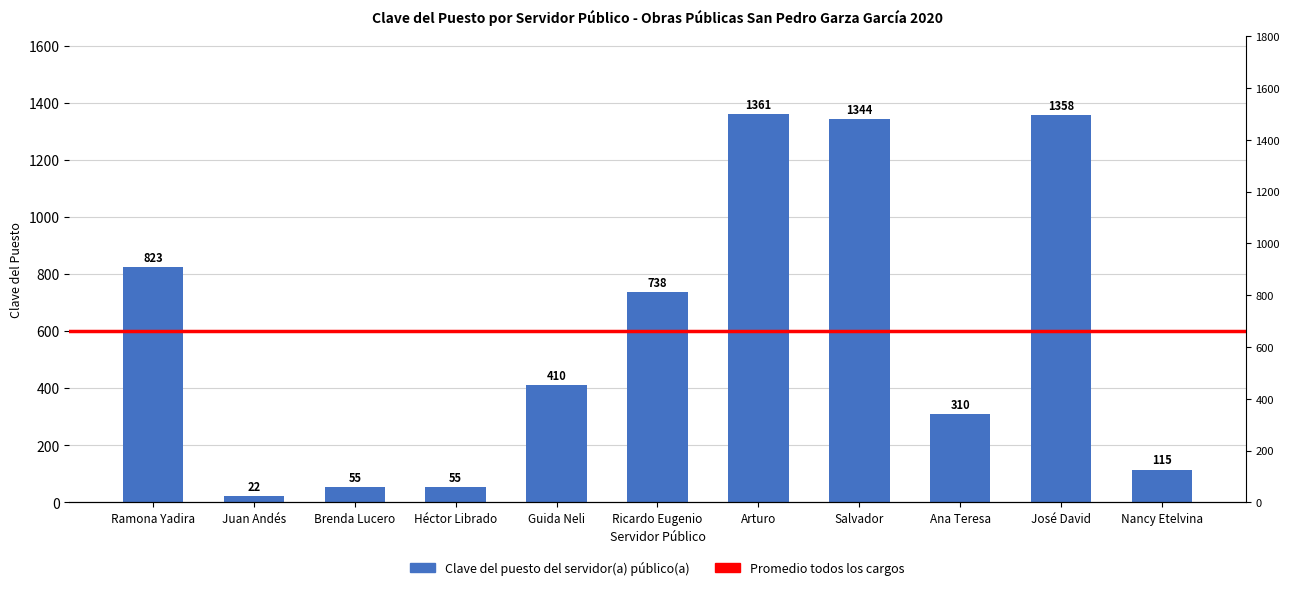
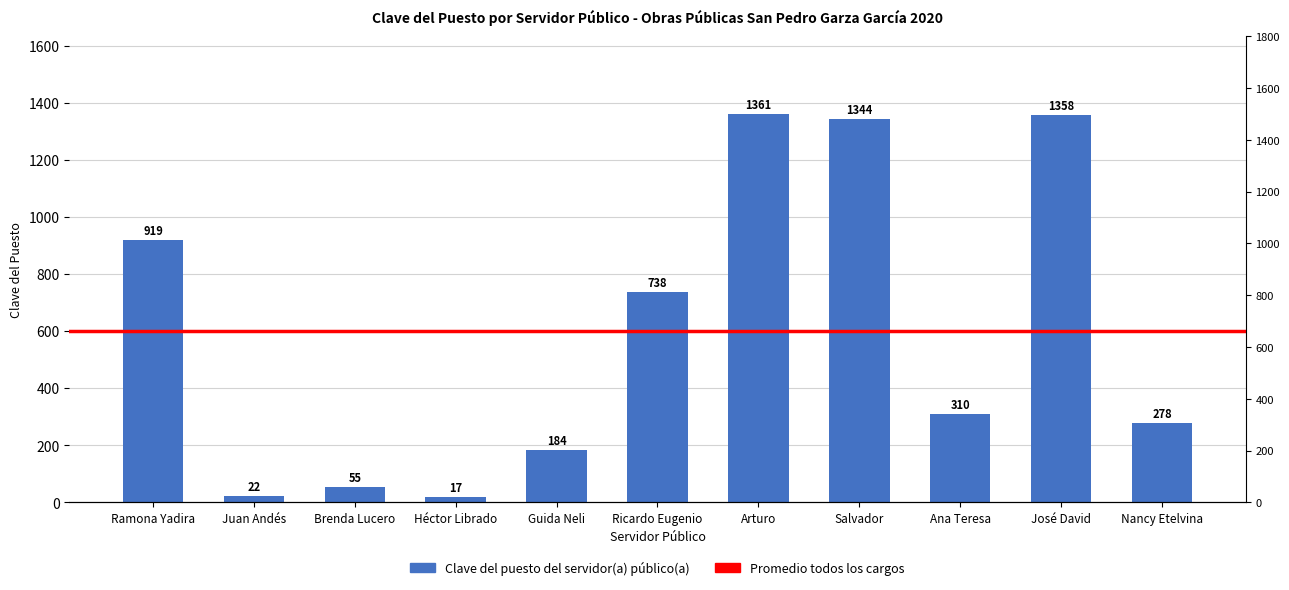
Ramona Yadira: 823 -> 919
Héctor Librado: 55 -> 17
Guida Neli: 410 -> 184
Nancy Etelvina: 115 -> 278
